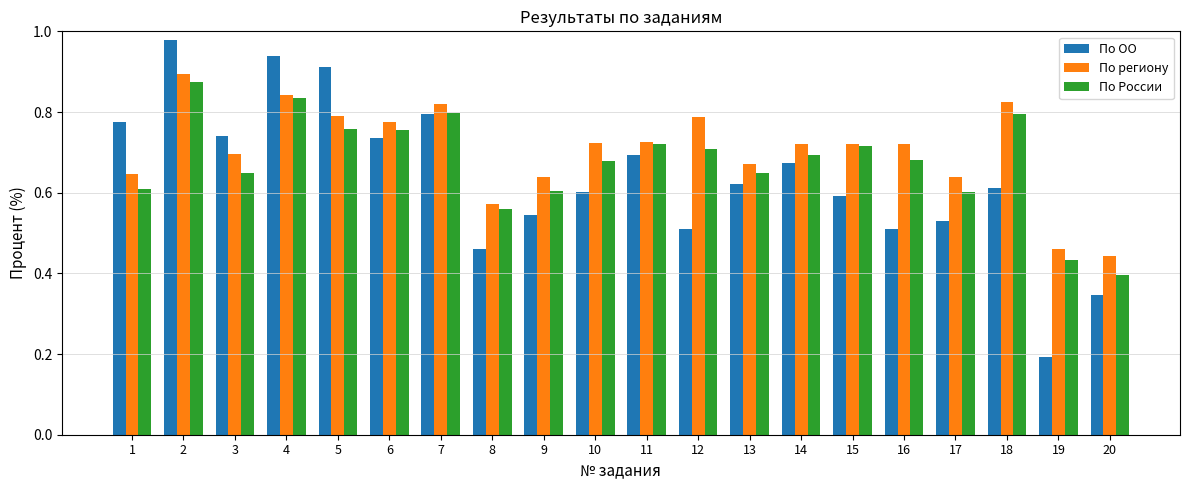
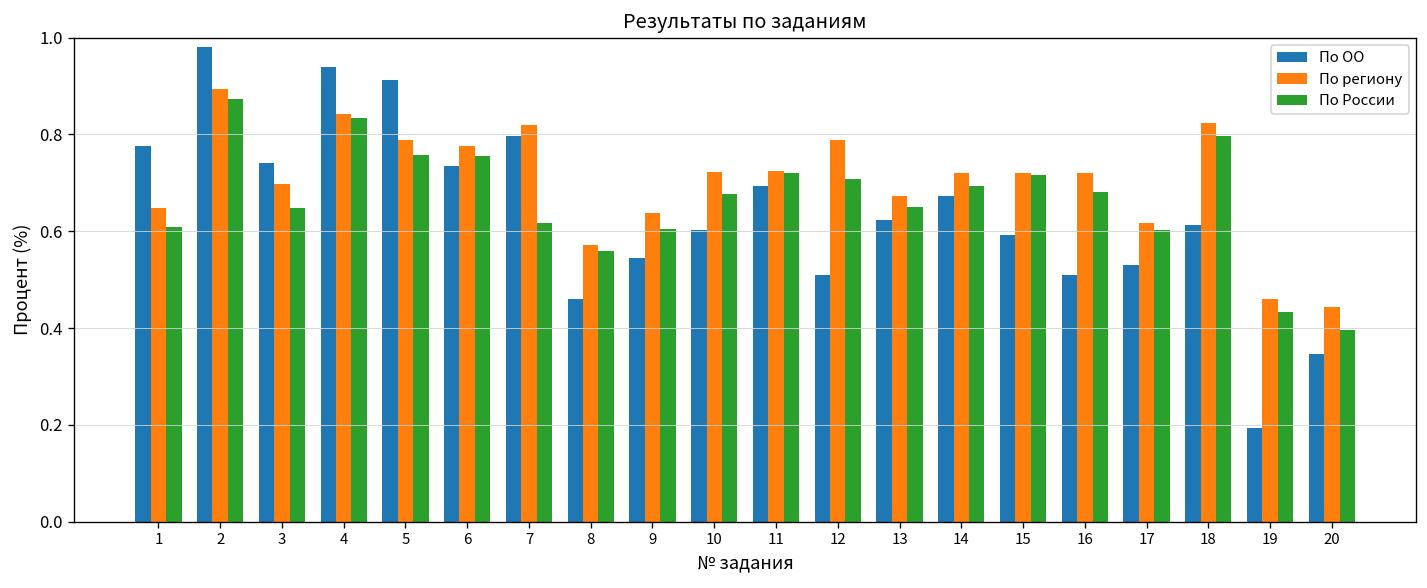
По России, 7: 0.80 -> 0.62
По региону, 17: 0.64 -> 0.62
